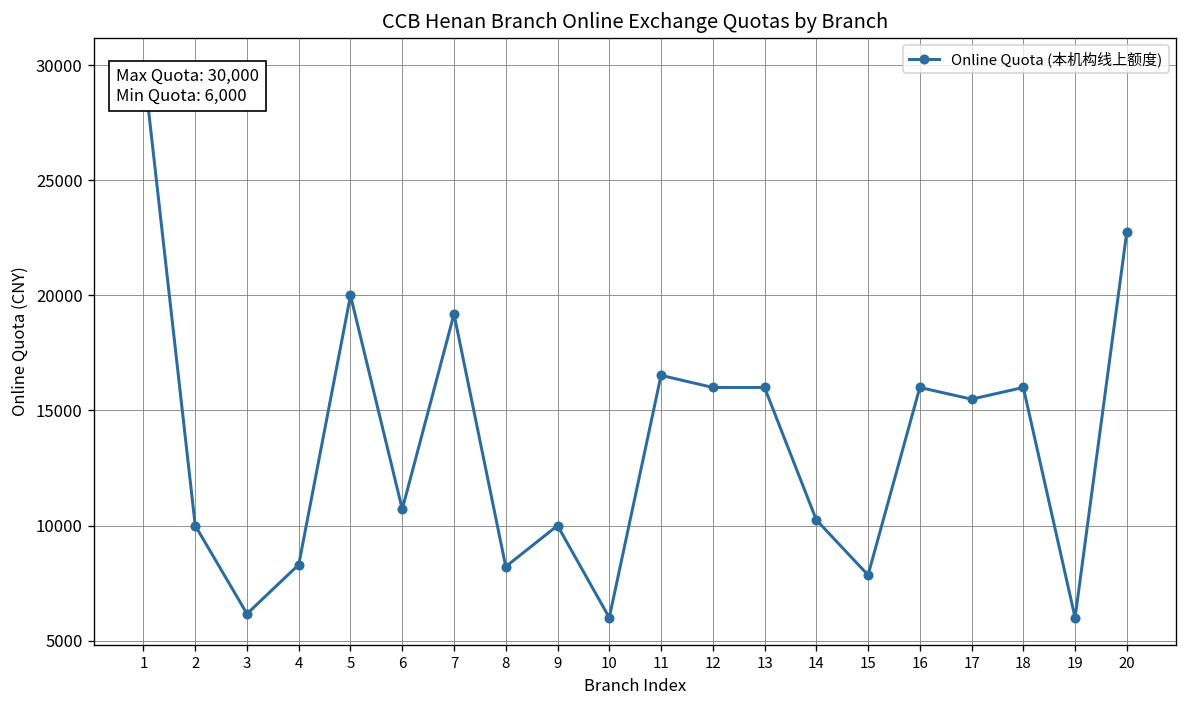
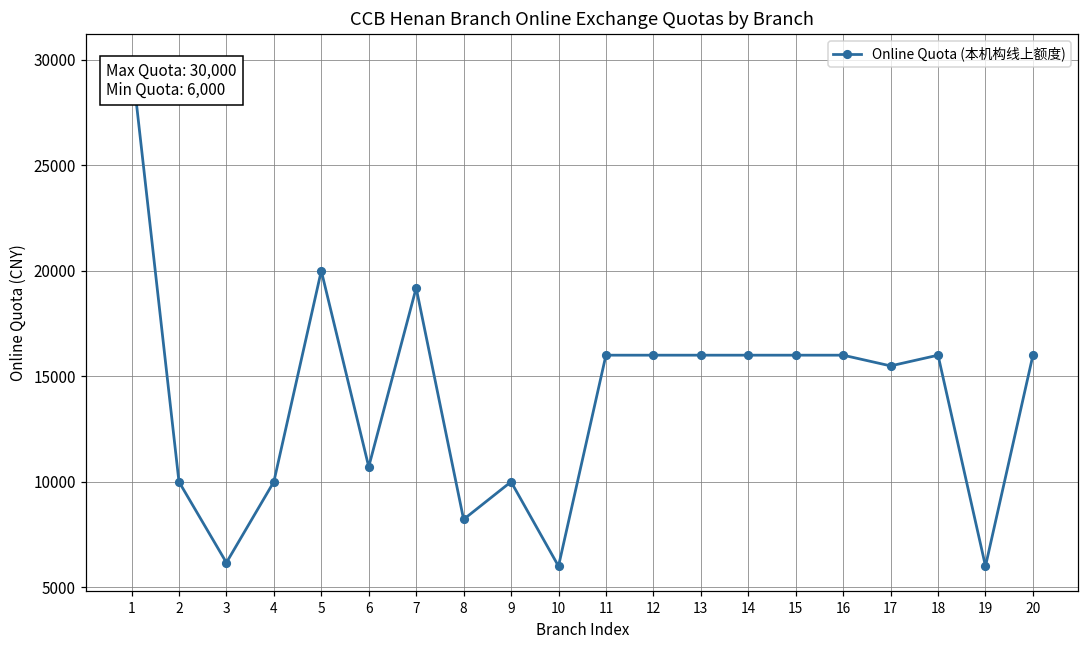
4: 8300 -> 10000
11: 16500 -> 16000
14: 10200 -> 16000
15: 7900 -> 16000
20: 22800 -> 16000
